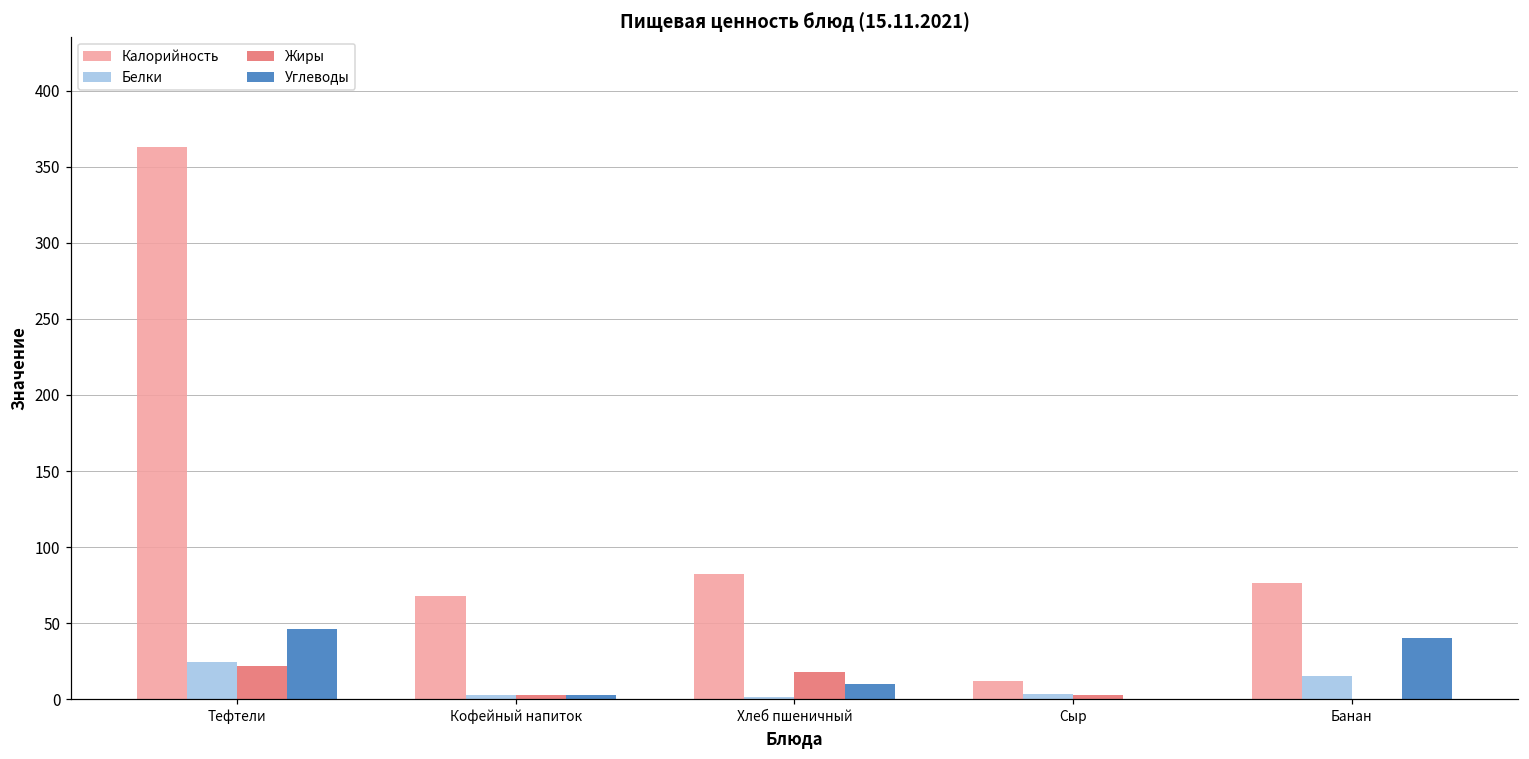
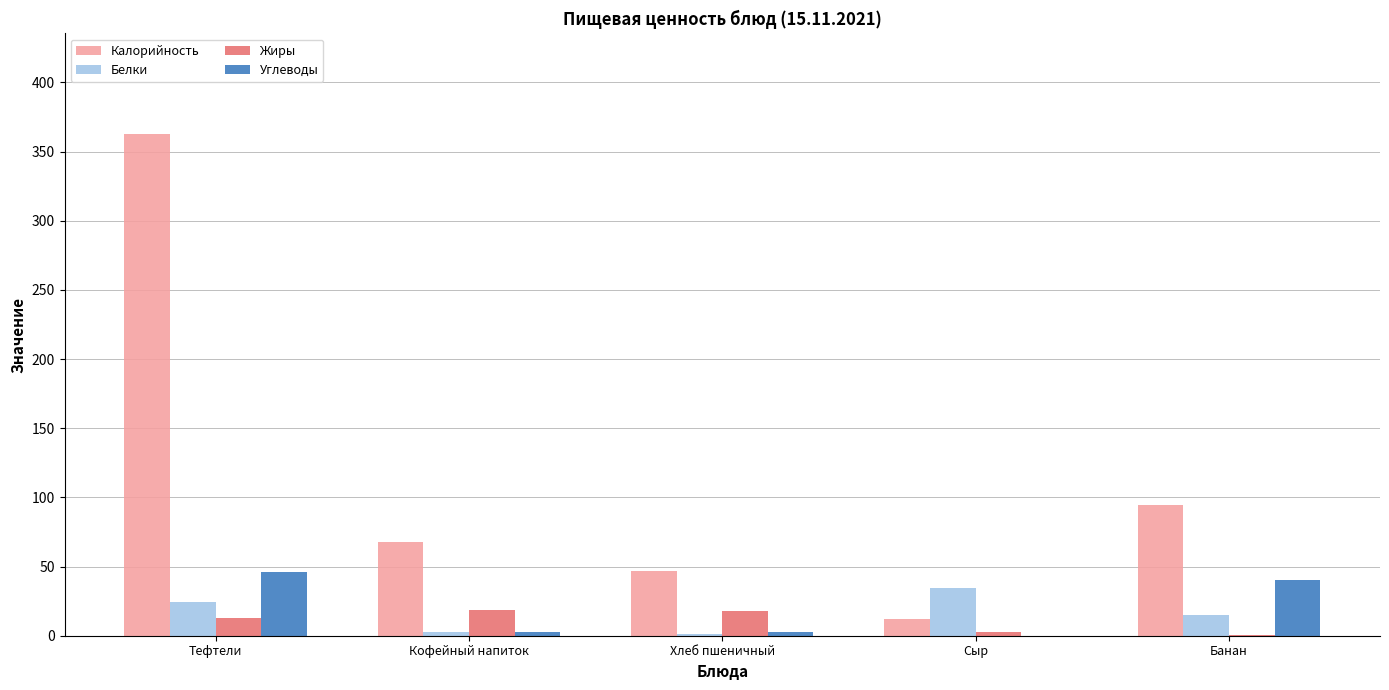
Жиры, Тефтели: 22 -> 13
Жиры, Кофейный напиток: 3 -> 18
Калорийность, Хлеб пшеничный: 82 -> 47
Углеводы, Хлеб пшеничный: 10 -> 3
Белки, Сыр: 3 -> 35
Калорийность, Банан: 76 -> 95
